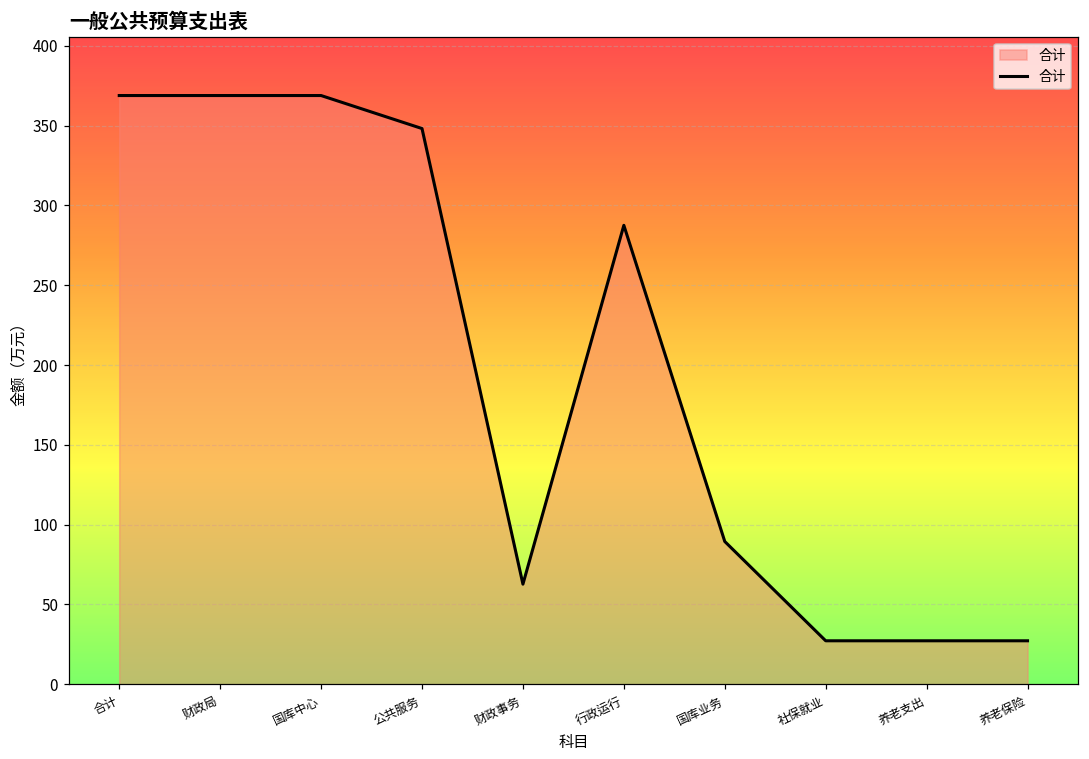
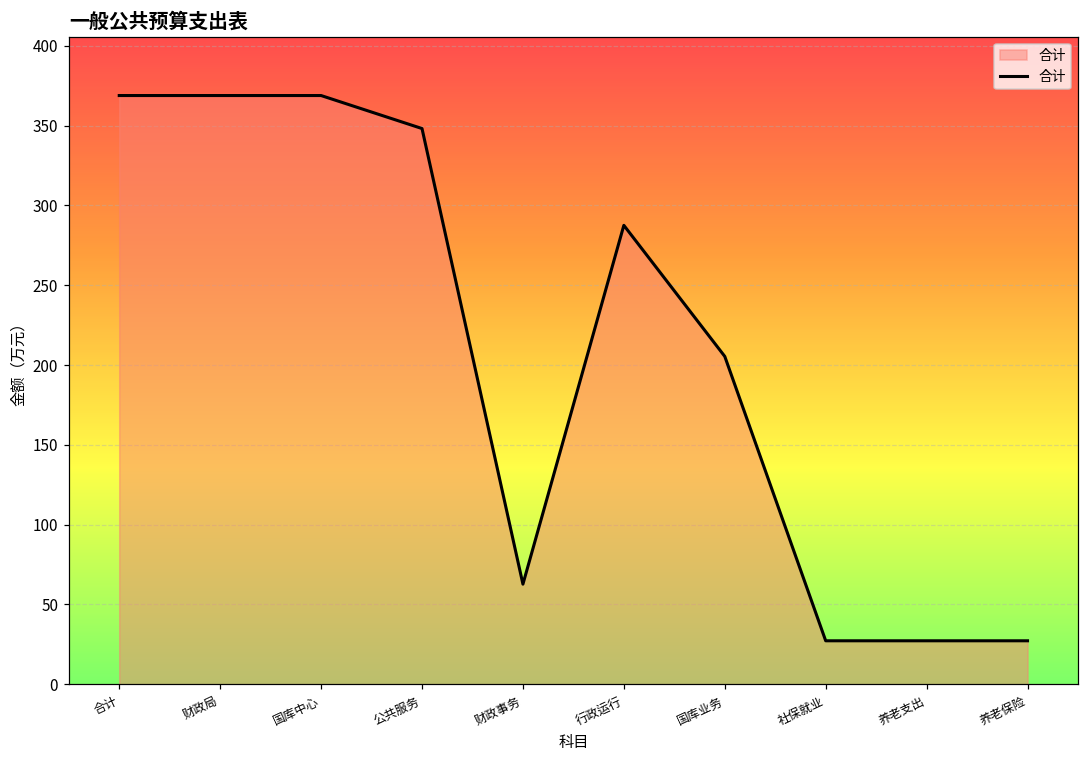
国库业务: 89 -> 205
